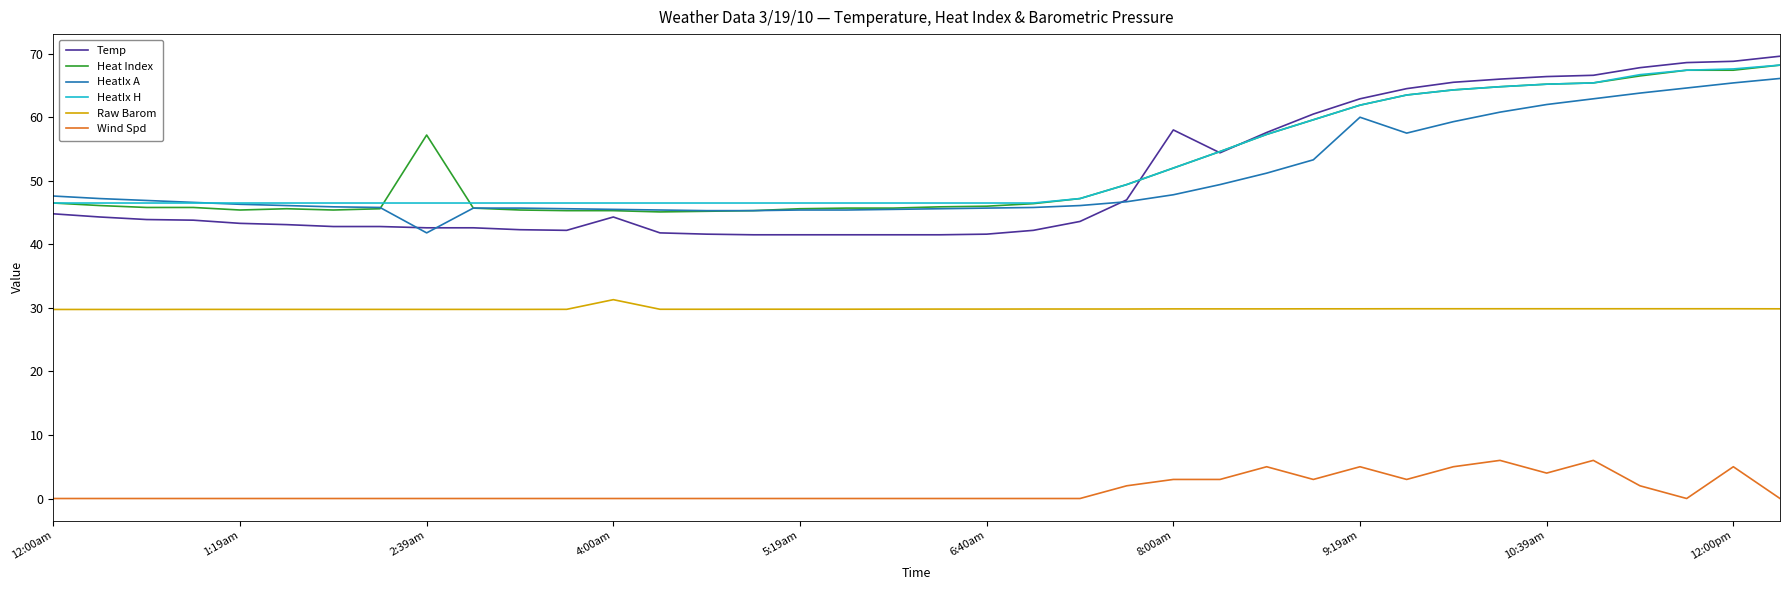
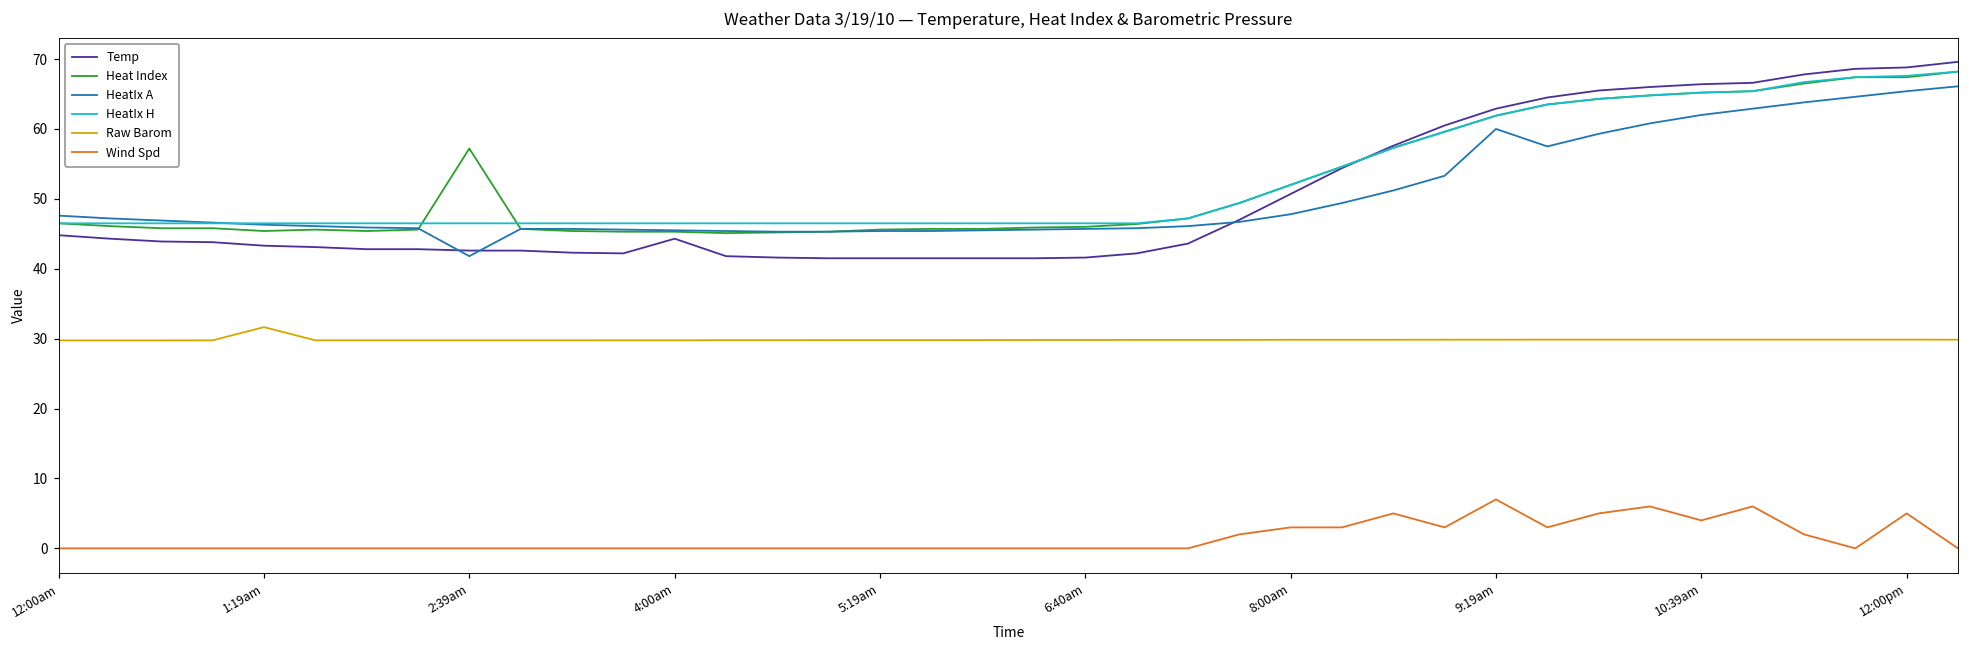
Raw Barom, 1:19am: 30 -> 32
Raw Barom, 4:00am: 31 -> 30
Temp, 8:00am: 58 -> 51
Wind Spd, 9:19am: 5 -> 7
